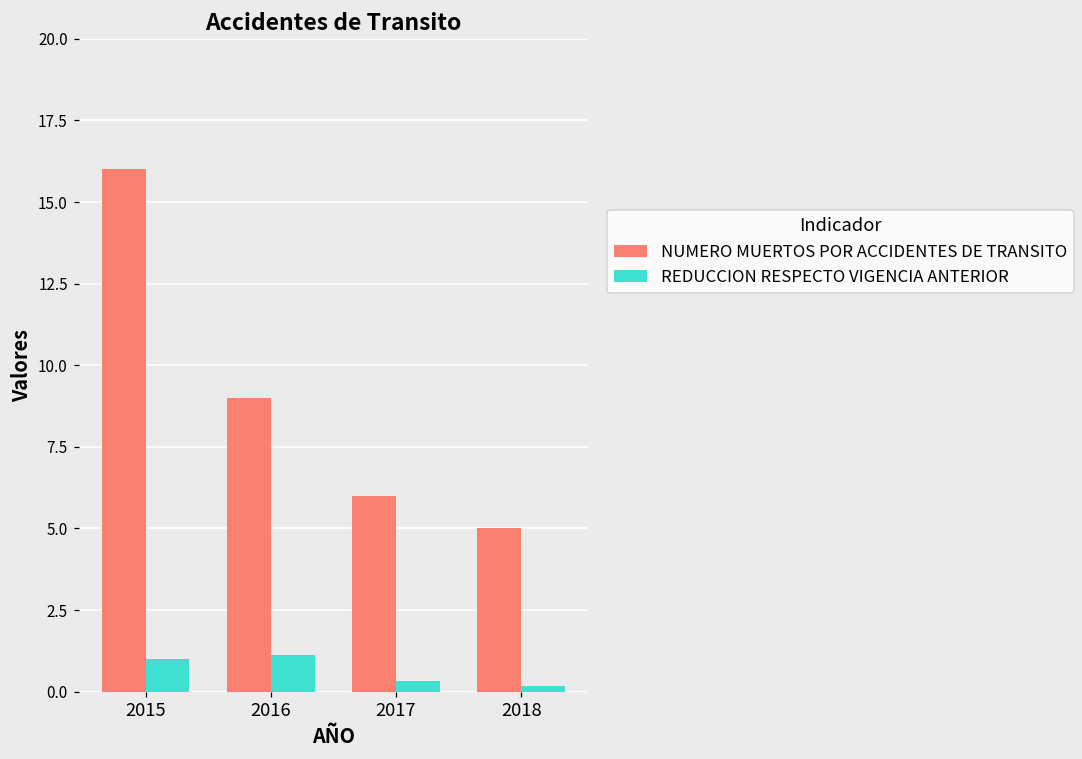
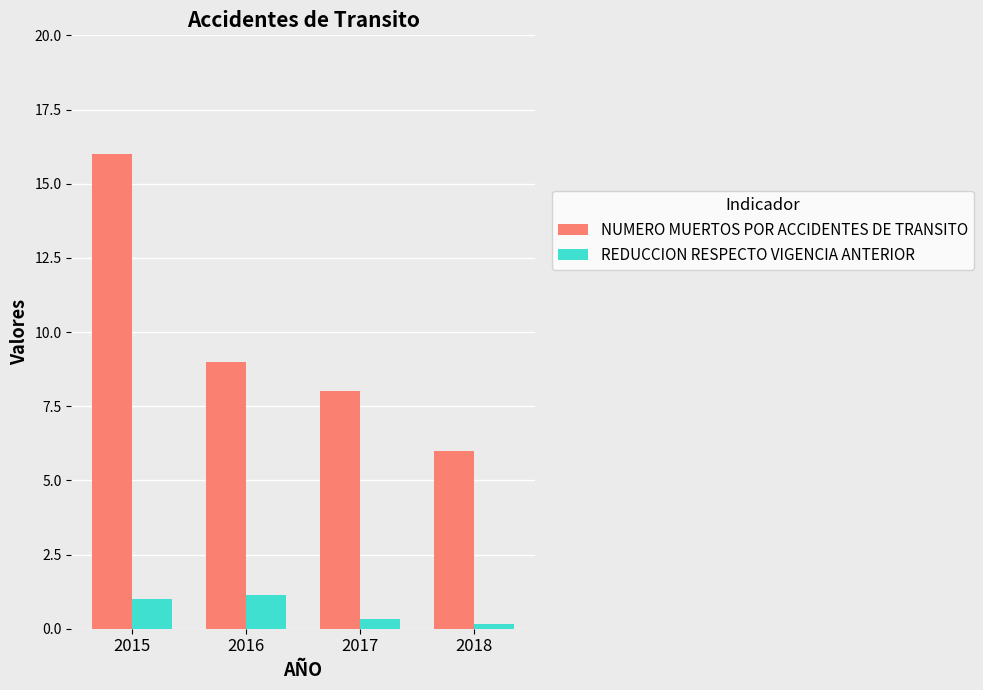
NUMERO MUERTOS POR ACCIDENTES DE TRANSITO, 2017: 6 -> 8
NUMERO MUERTOS POR ACCIDENTES DE TRANSITO, 2018: 5 -> 6
